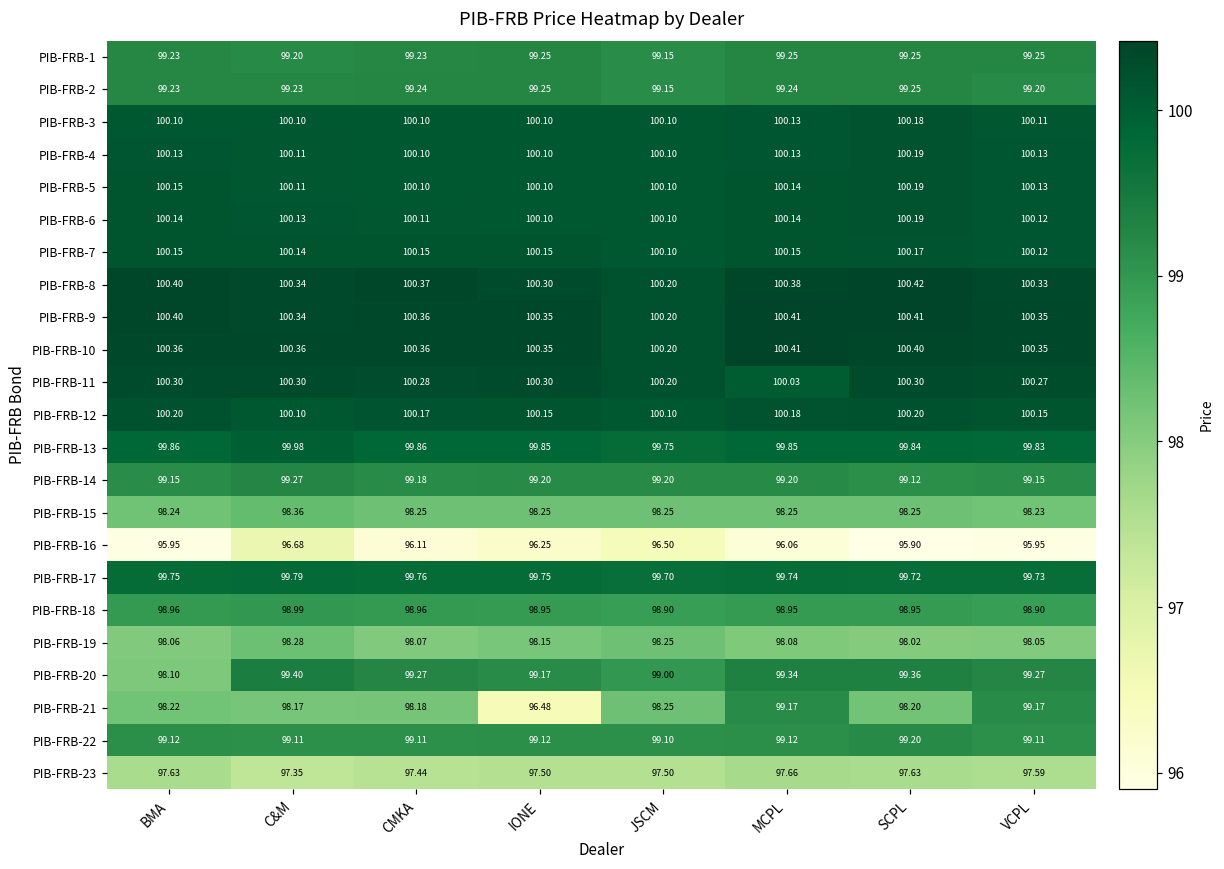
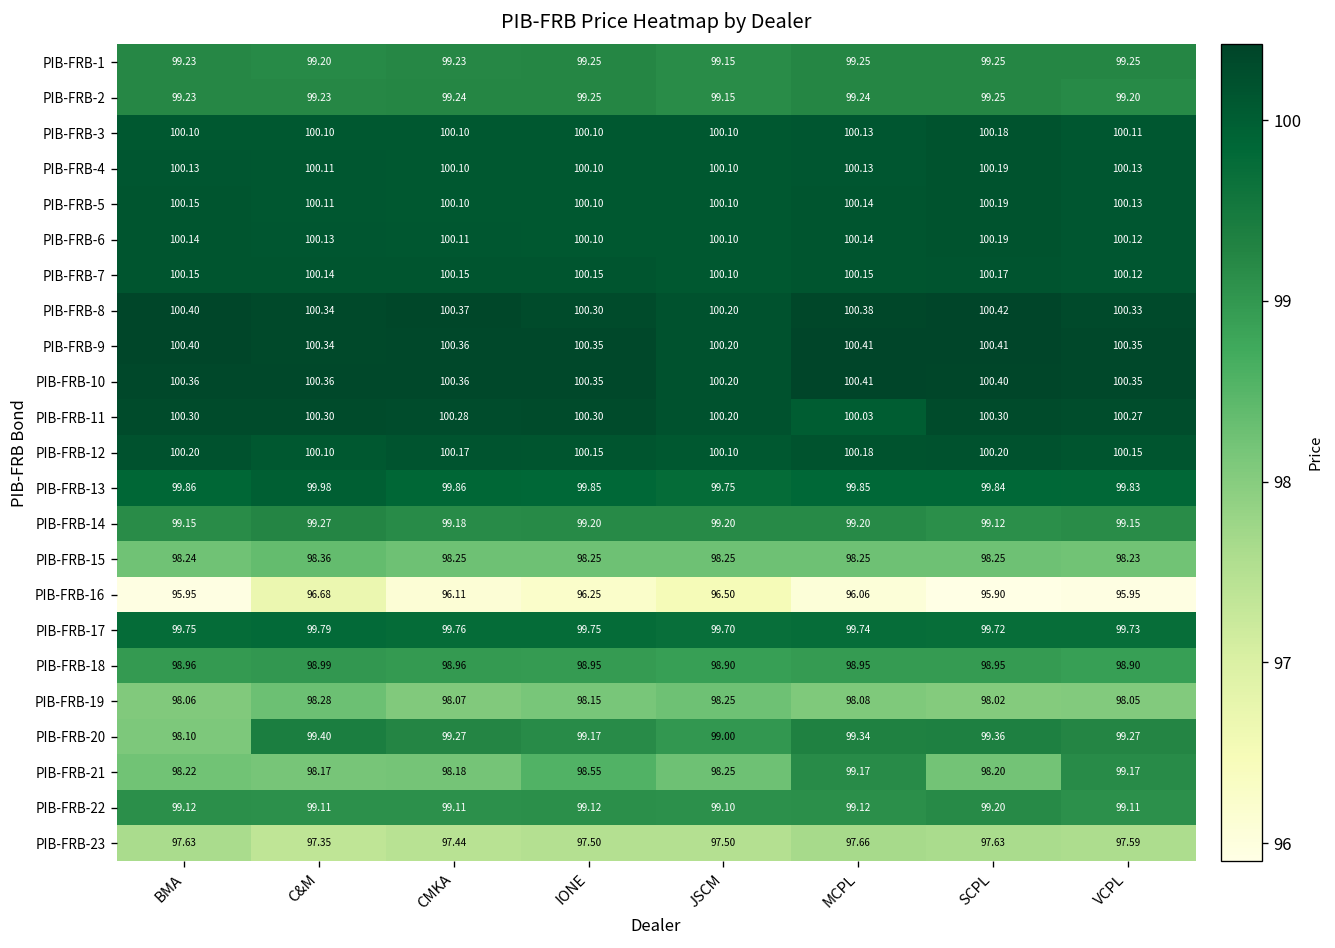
PIB-FRB-21, IONE: 96.48 -> 98.55
